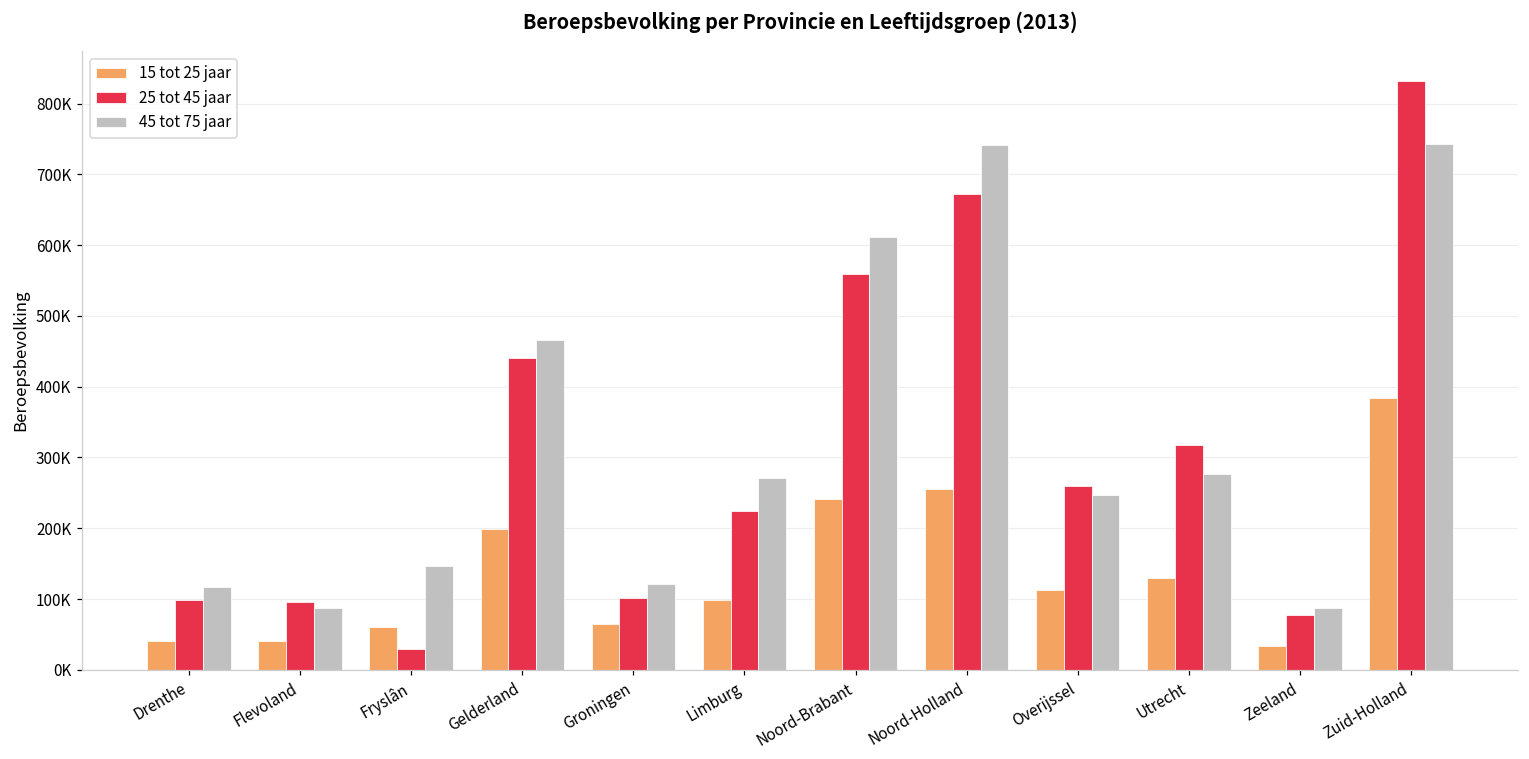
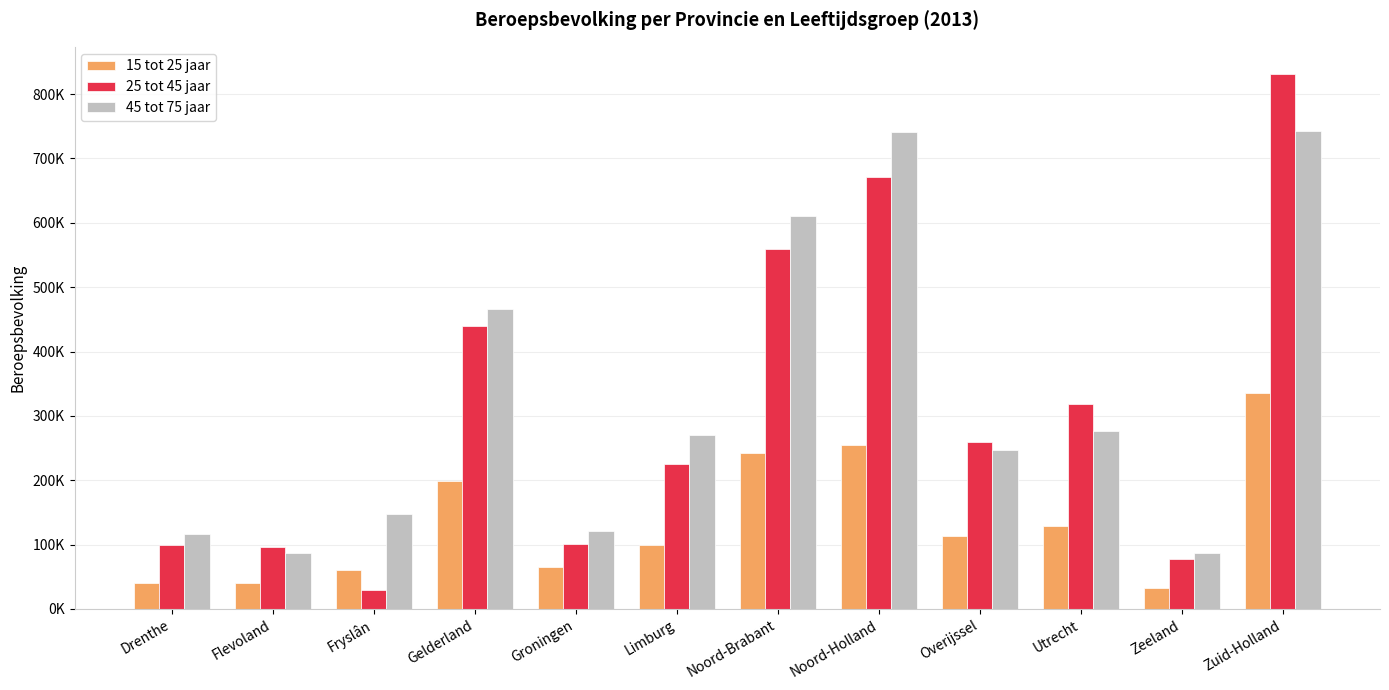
15 tot 25 jaar, Zuid-Holland: 380000 -> 340000
